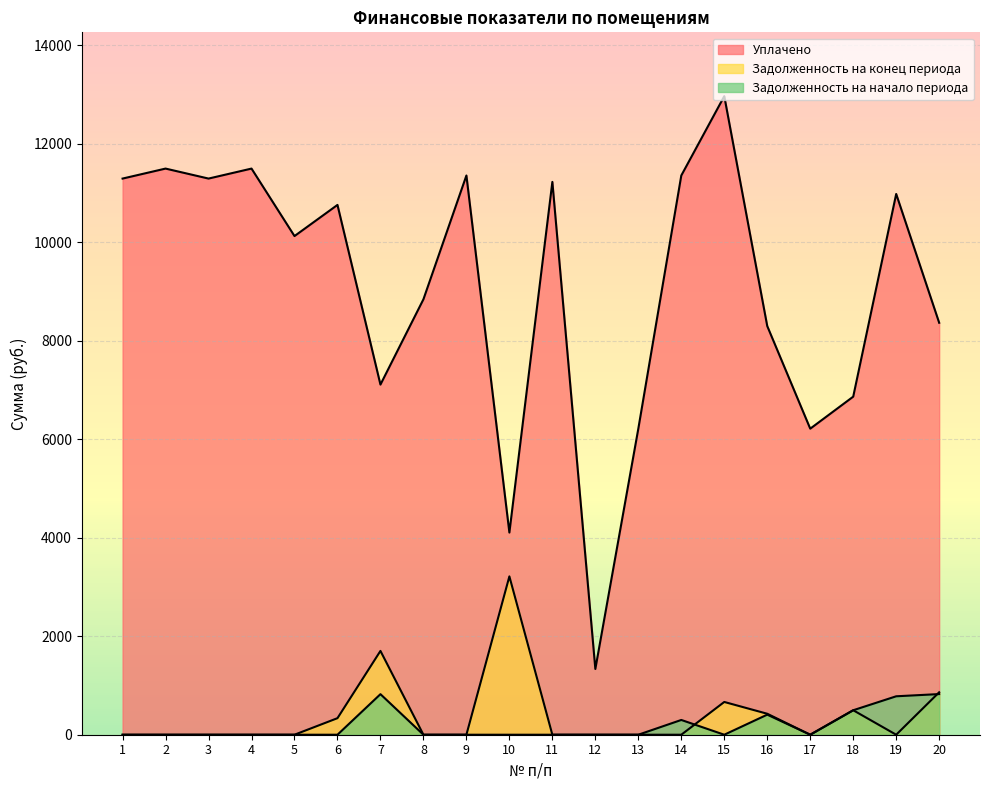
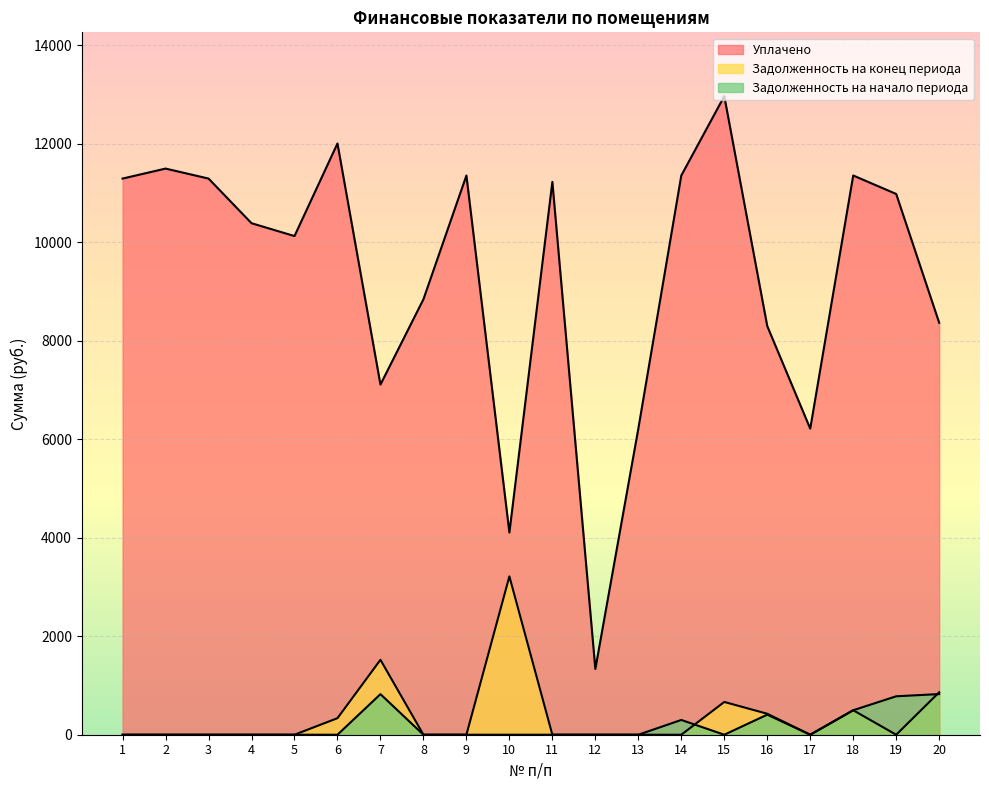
Уплачено, 4: 11500 -> 10400
Уплачено, 6: 10800 -> 12000
Задолженность на конец периода, 7: 1700 -> 1500
Уплачено, 18: 6900 -> 11400
